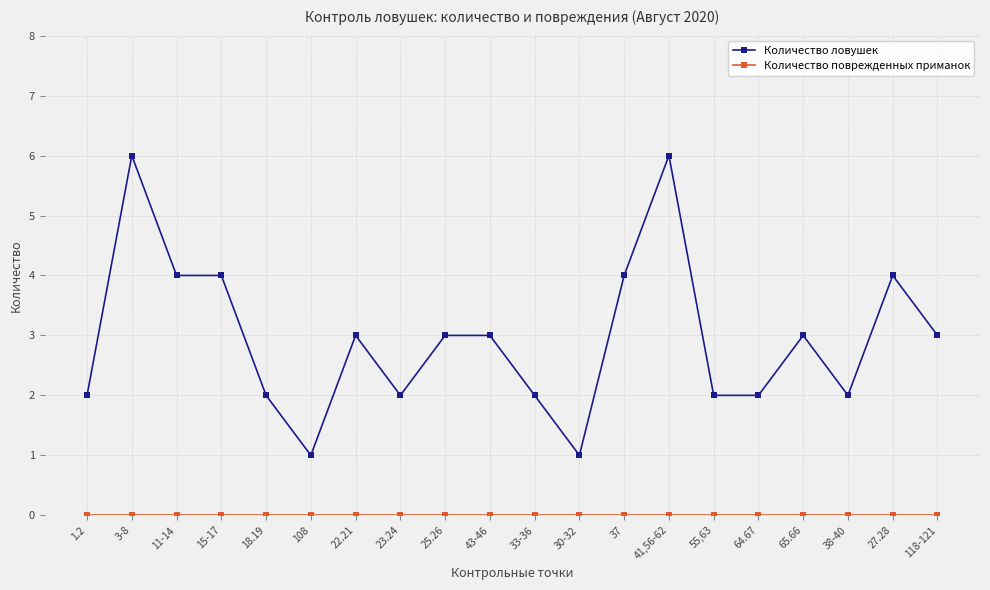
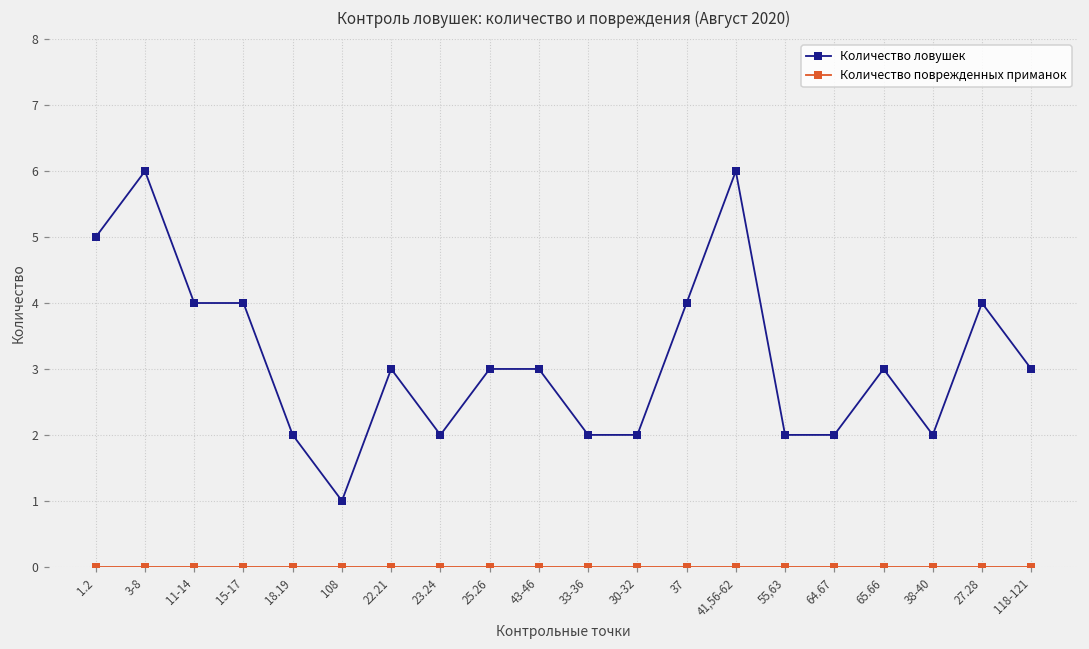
Количество ловушек, 1.2: 2 -> 5
Количество ловушек, 30-32: 1 -> 2
